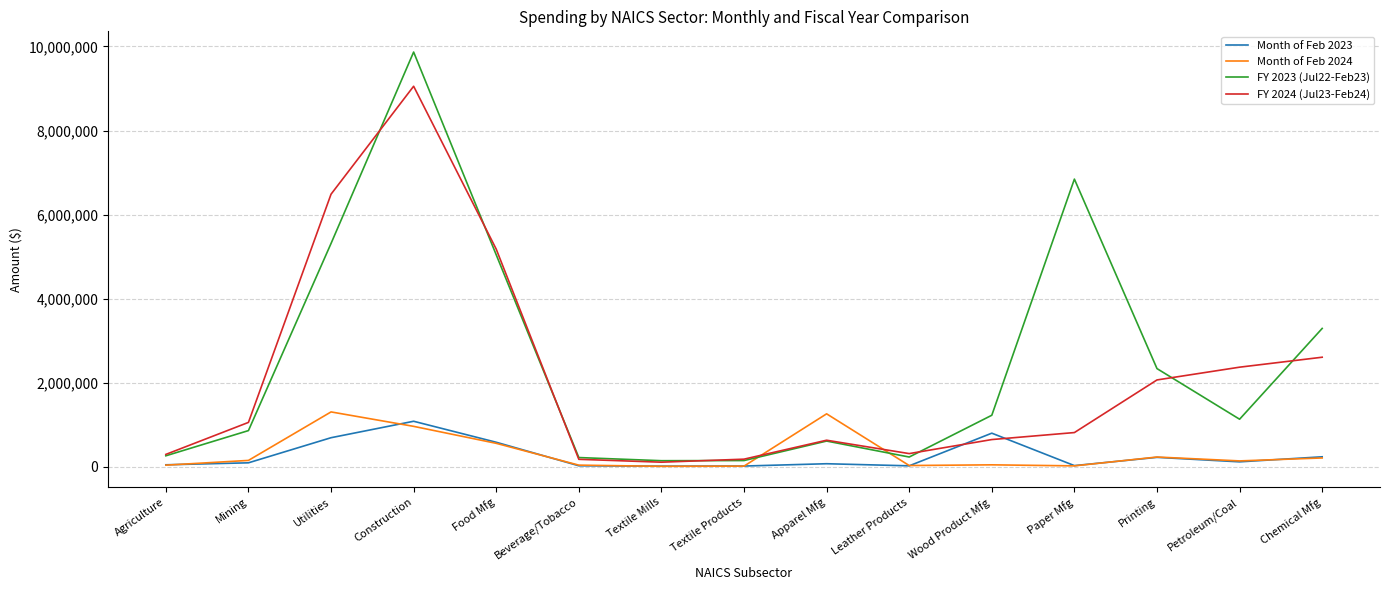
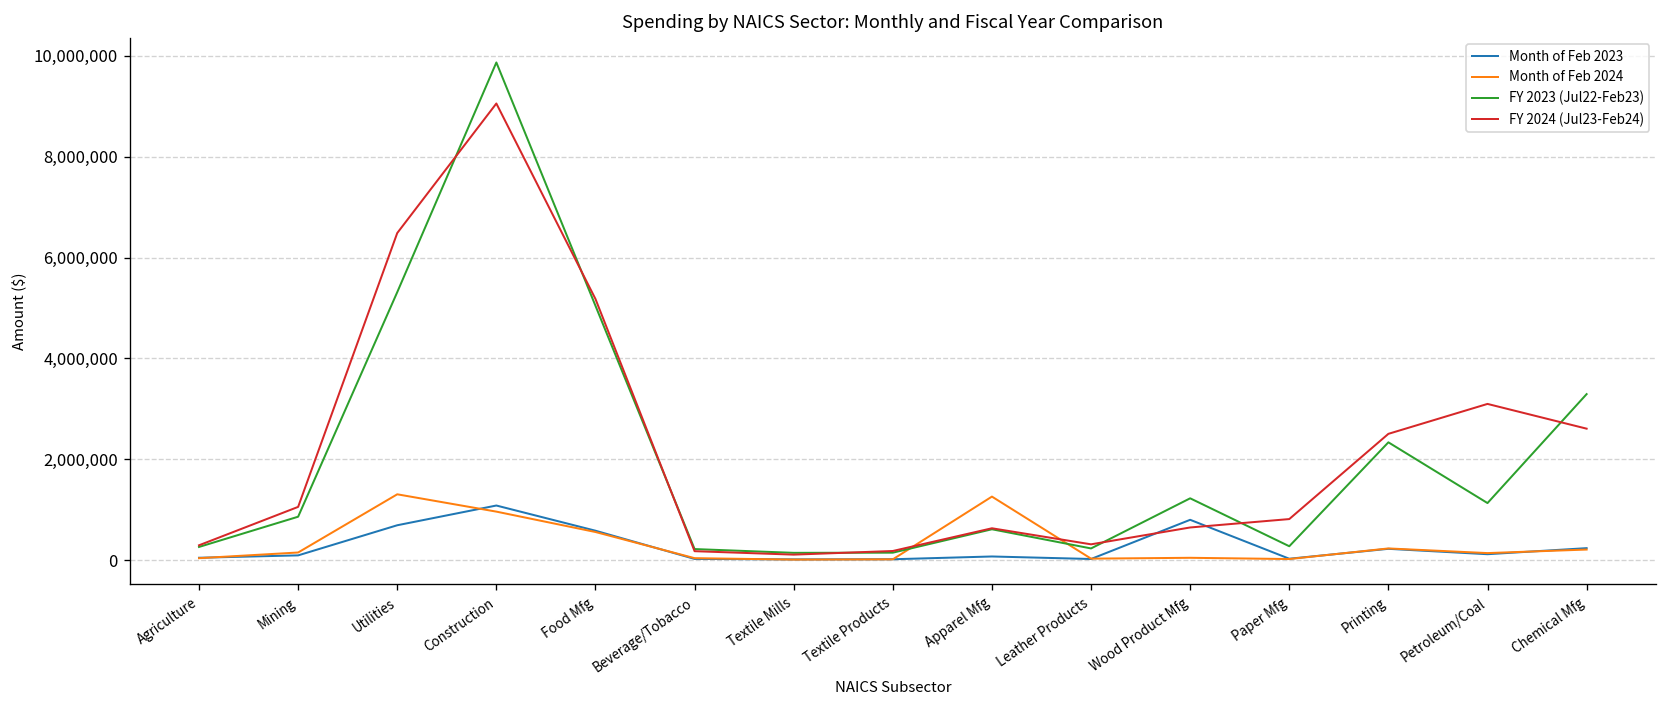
FY 2023 (Jul22-Feb23), Paper Mfg: 6,800,000 -> 300,000
FY 2024 (Jul23-Feb24), Printing: 2,100,000 -> 2,500,000
FY 2024 (Jul23-Feb24), Petroleum/Coal: 2,400,000 -> 3,100,000
